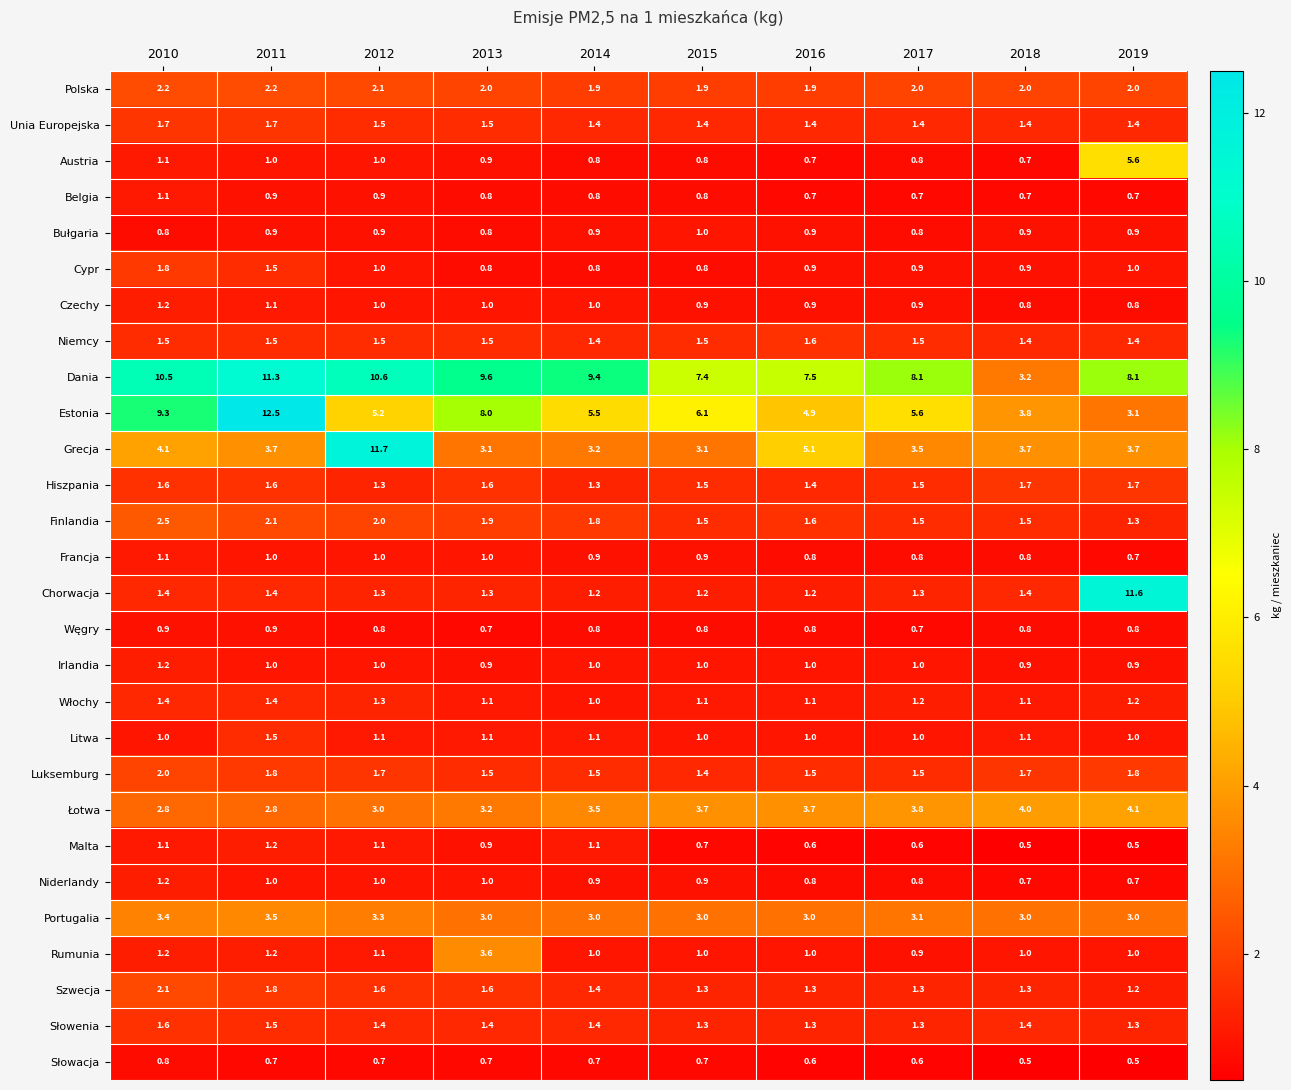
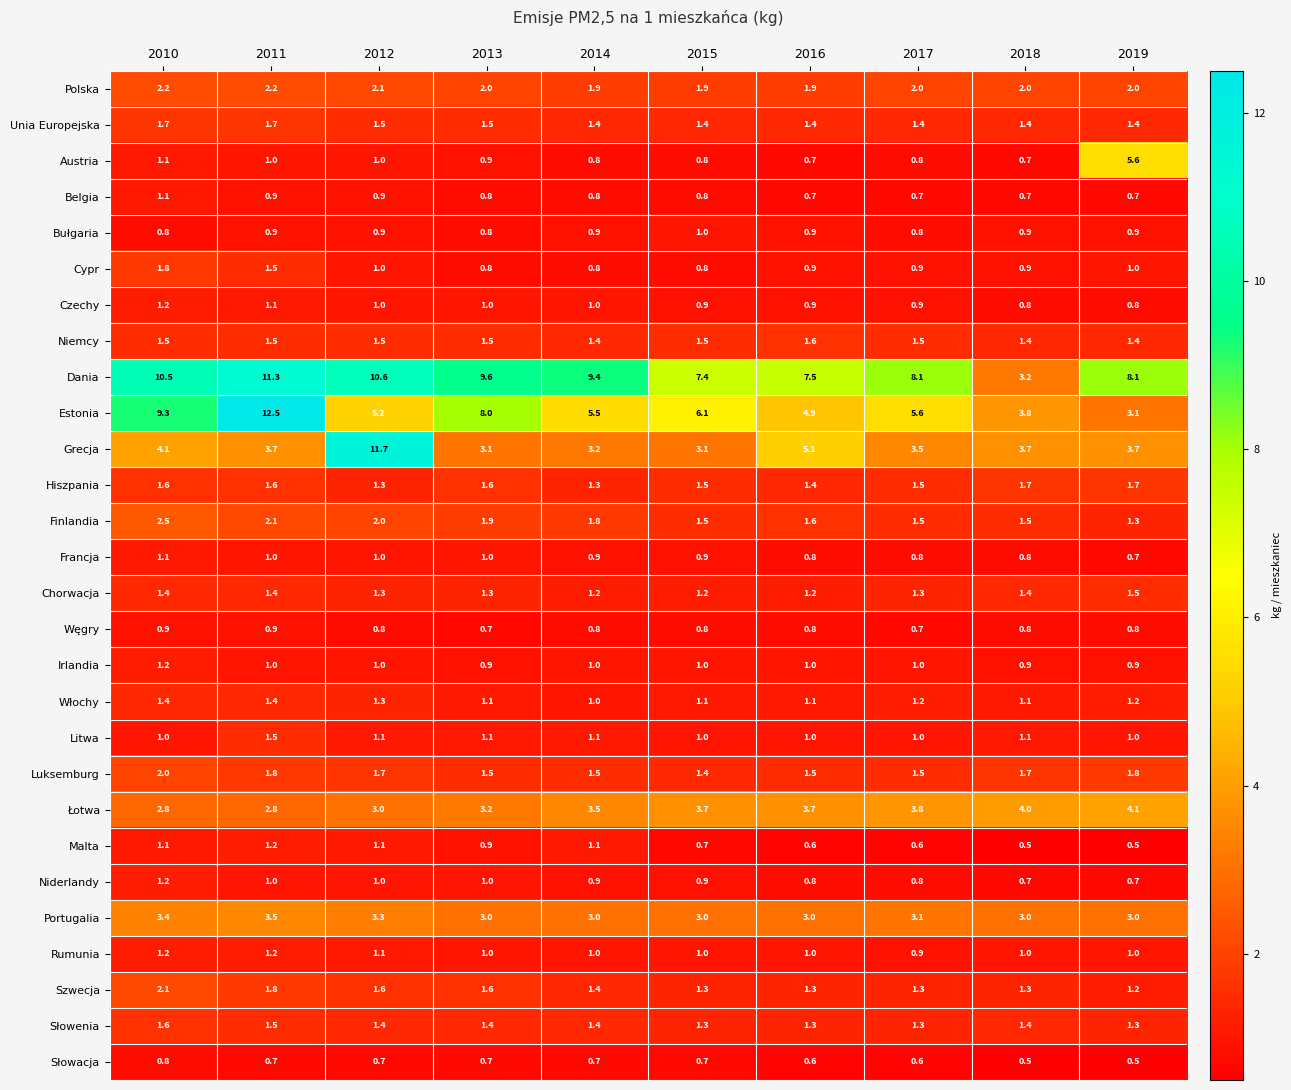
Chorwacja, 2019: 11.6 -> 1.5
Rumunia, 2013: 3.6 -> 1.0
